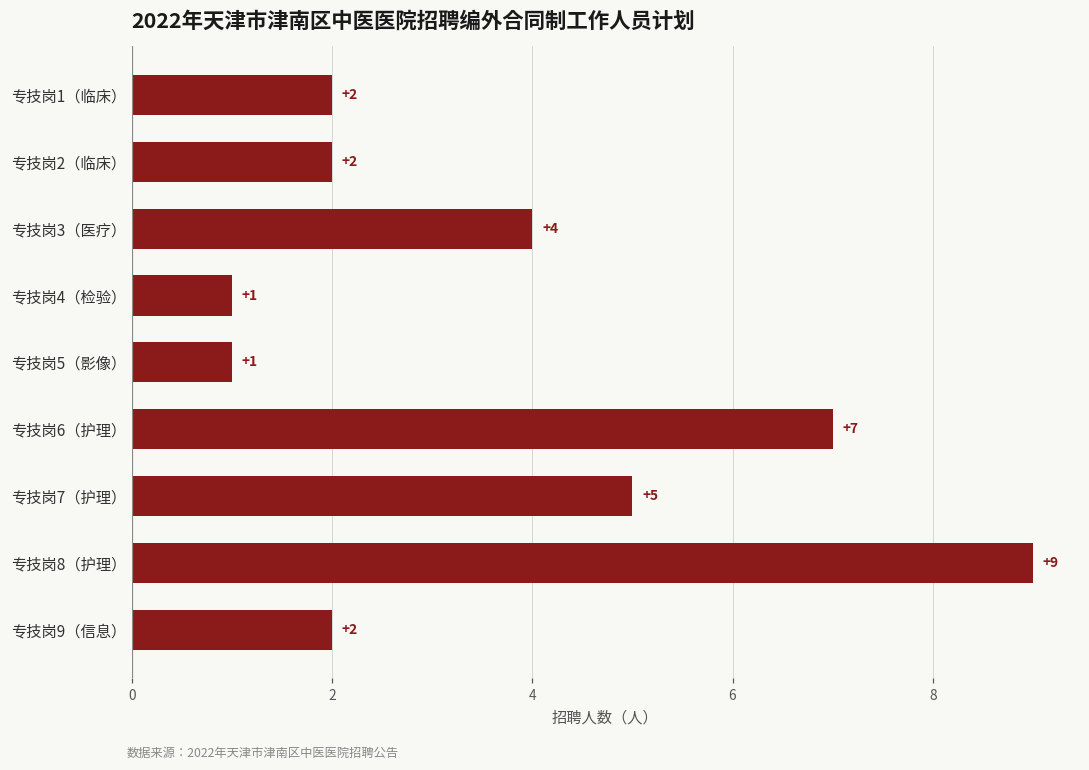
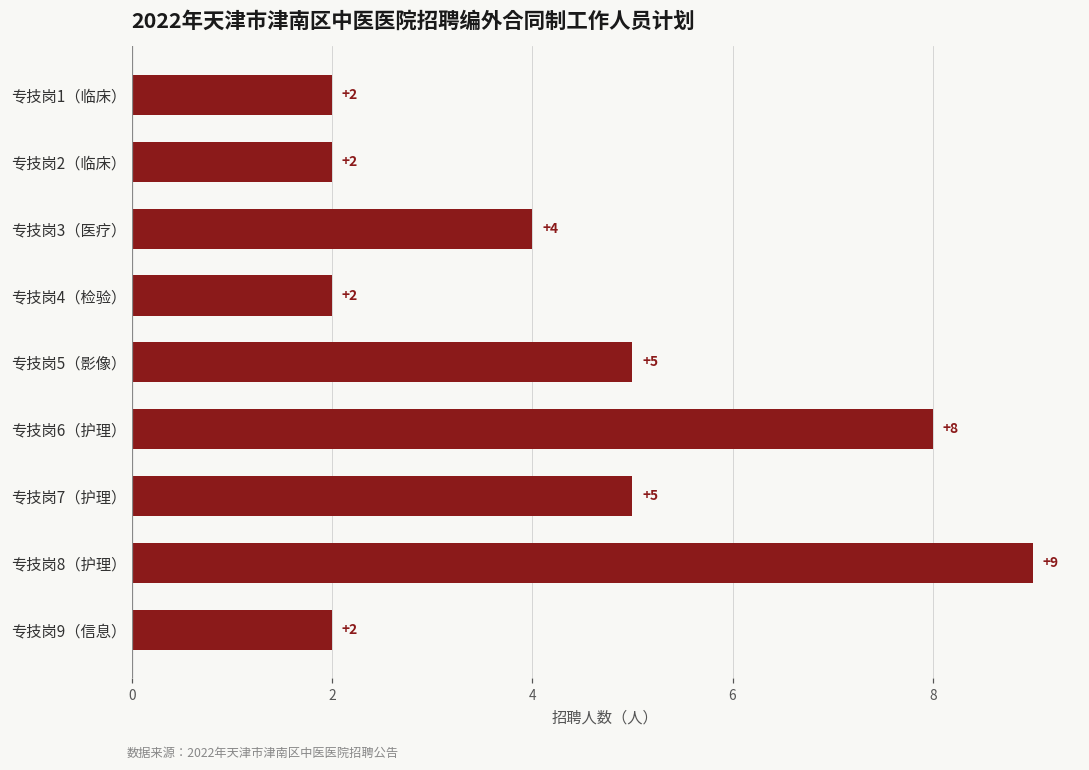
专技岗4（检验）: +1 -> +2
专技岗5（影像）: +1 -> +5
专技岗6（护理）: +7 -> +8
